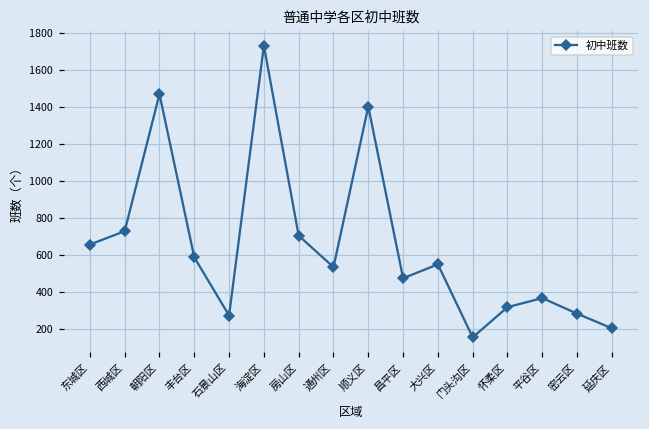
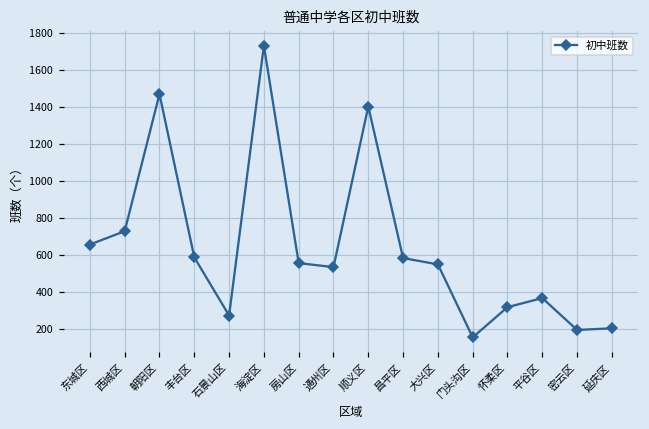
房山区: 710 -> 560
昌平区: 480 -> 580
密云区: 280 -> 200
